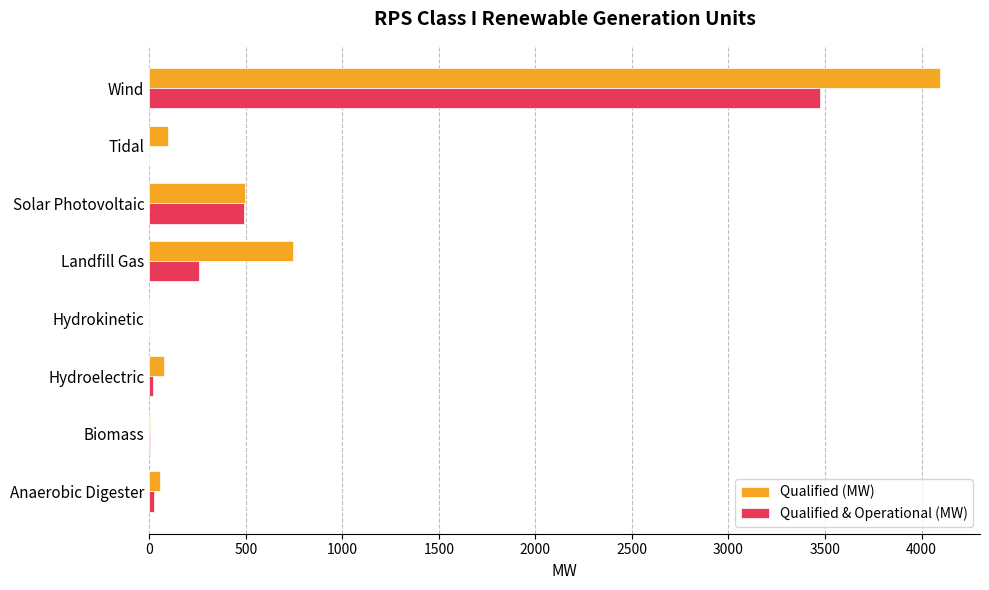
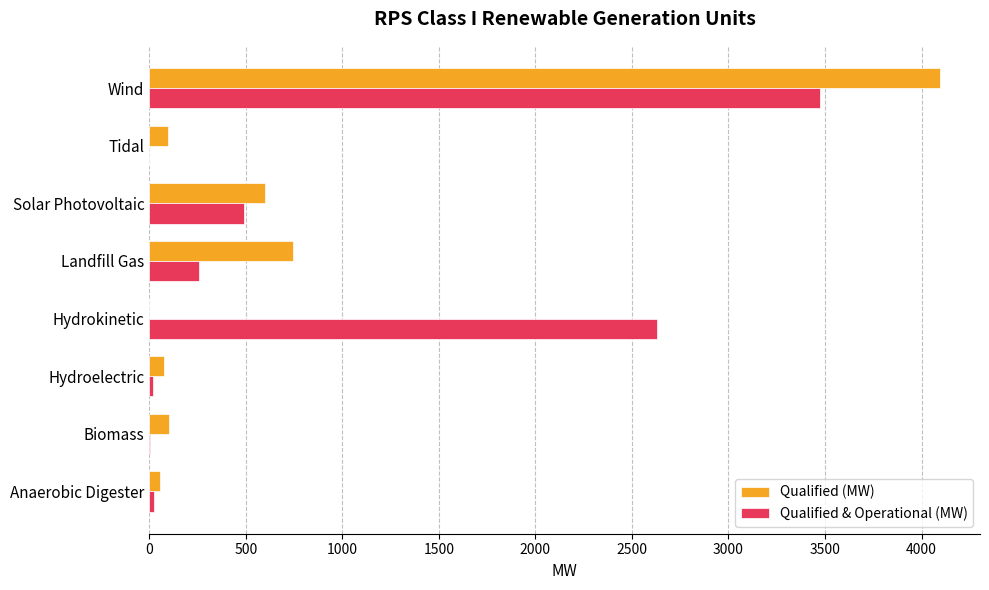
Qualified (MW), Solar Photovoltaic: 500 -> 600
Qualified & Operational (MW), Hydrokinetic: 0 -> 2630
Qualified (MW), Biomass: 0 -> 100
